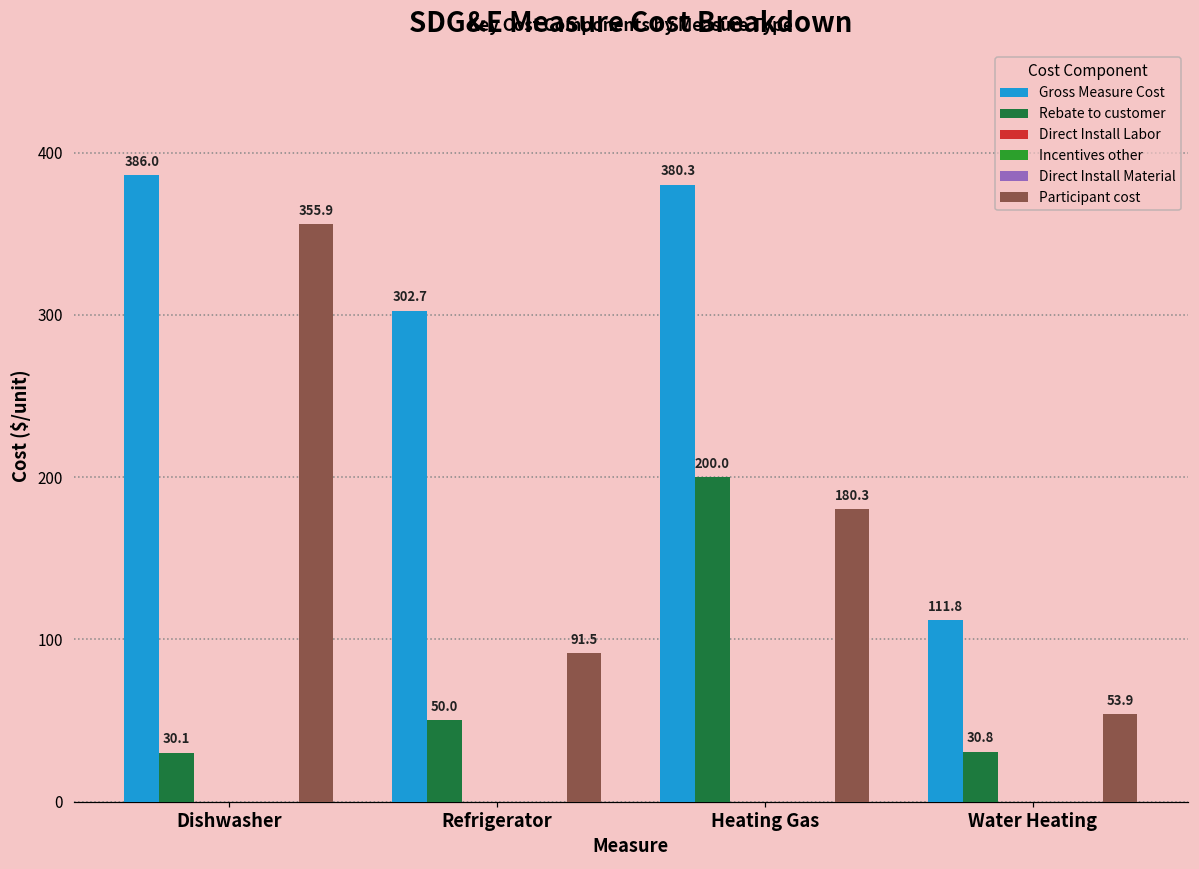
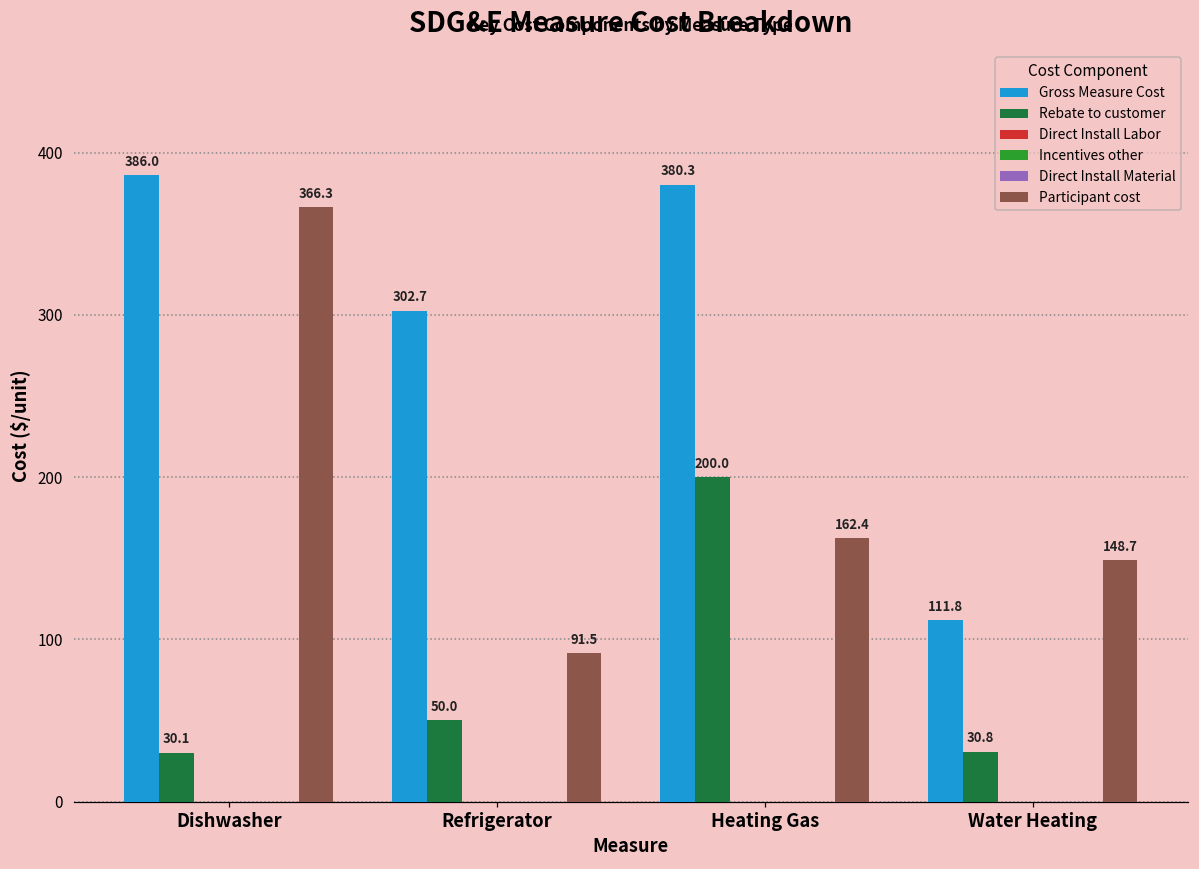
Participant cost, Dishwasher: 355.9 -> 366.3
Participant cost, Heating Gas: 180.3 -> 162.4
Participant cost, Water Heating: 53.9 -> 148.7
